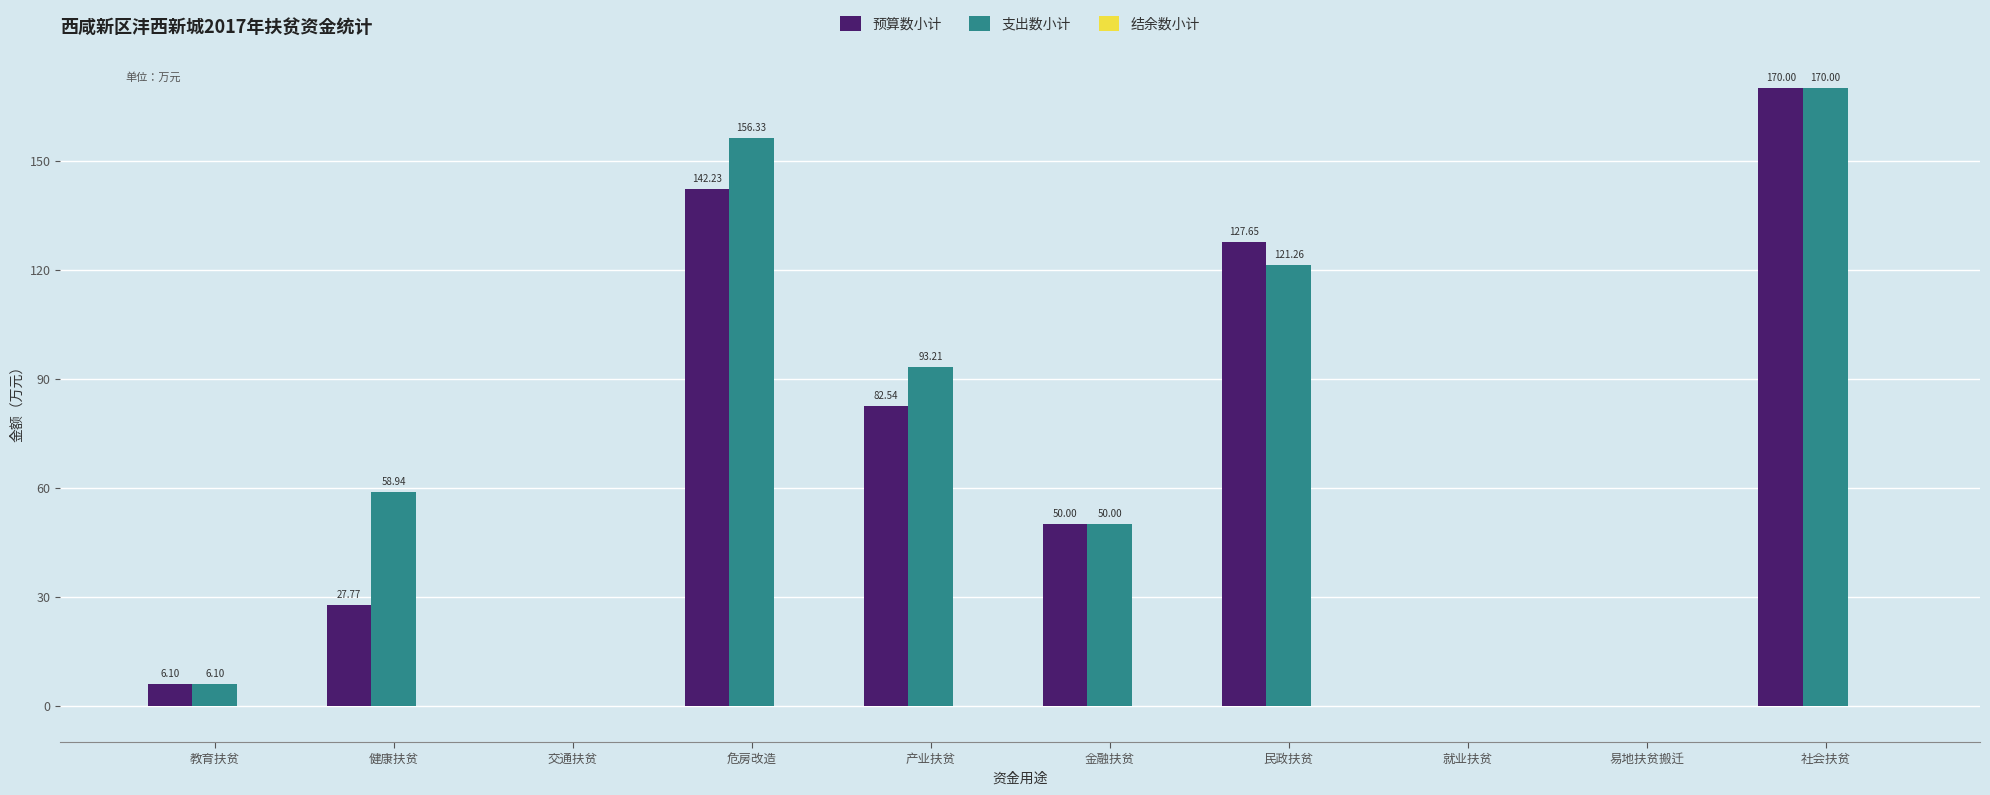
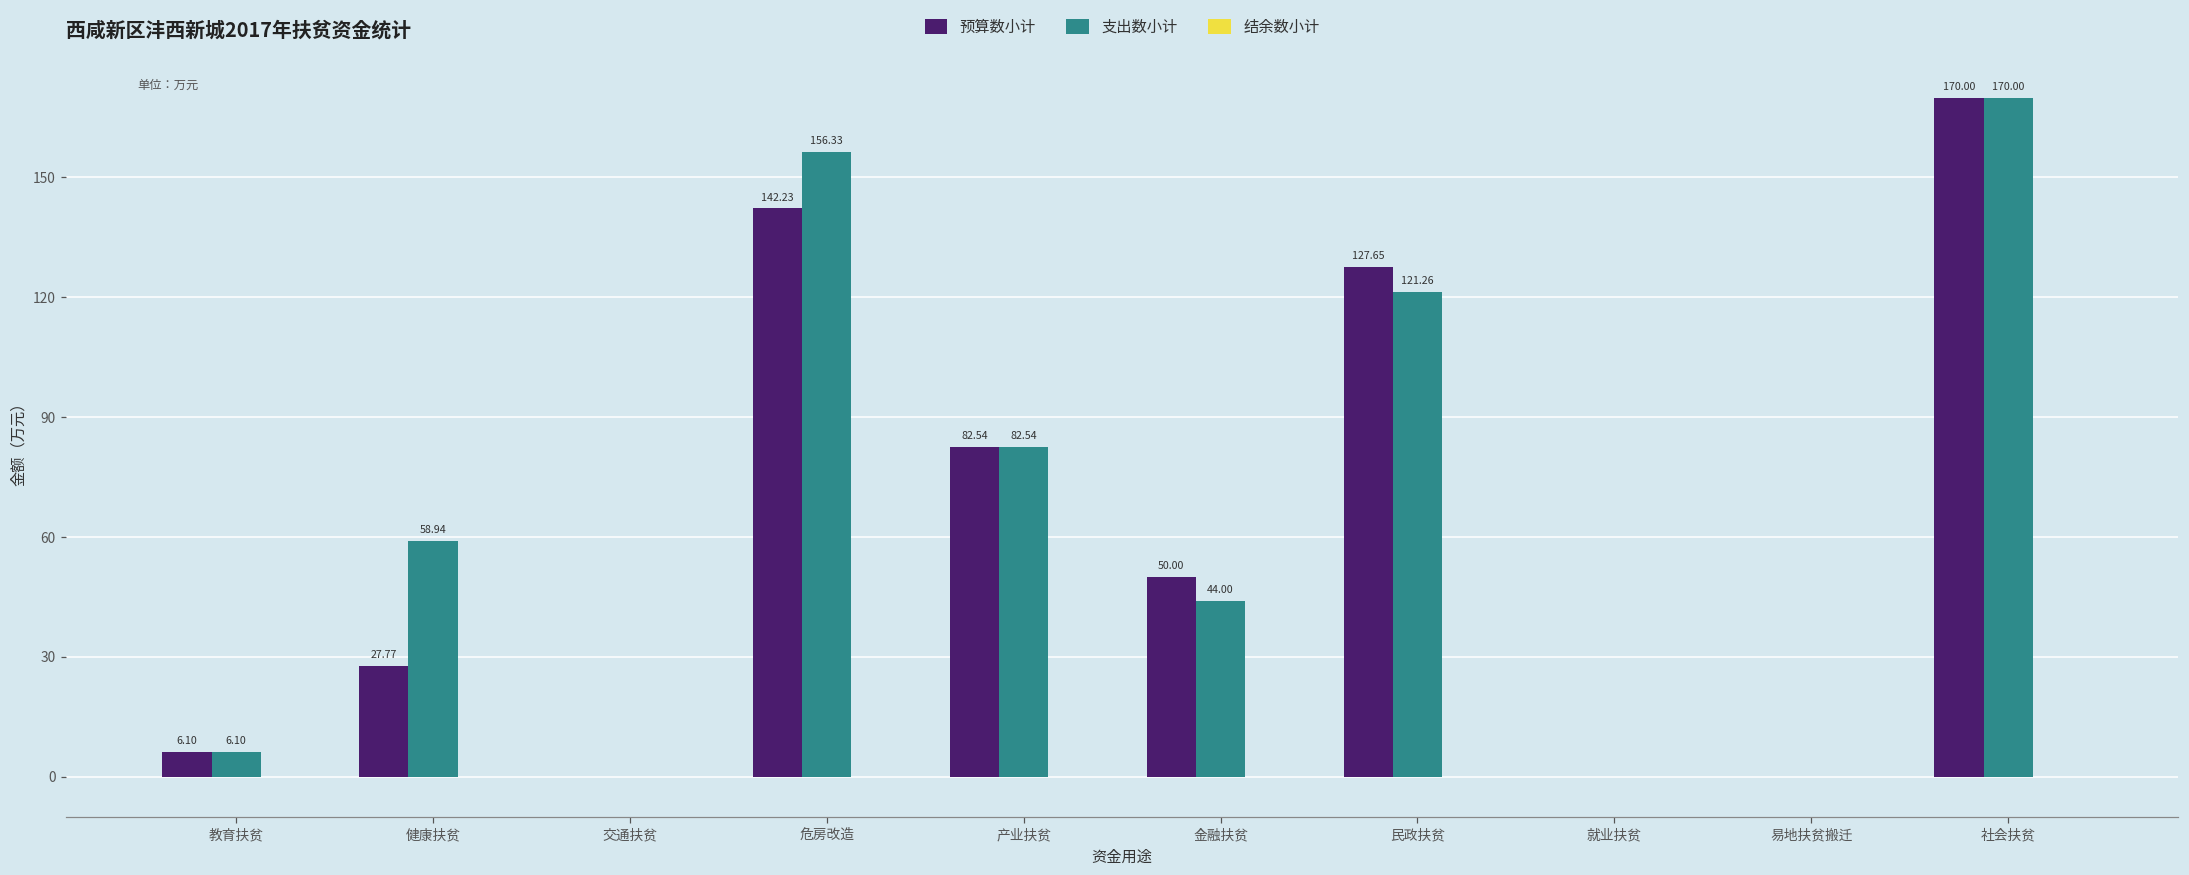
支出数小计, 产业扶贫: 93.21 -> 82.54
支出数小计, 金融扶贫: 50.00 -> 44.00
